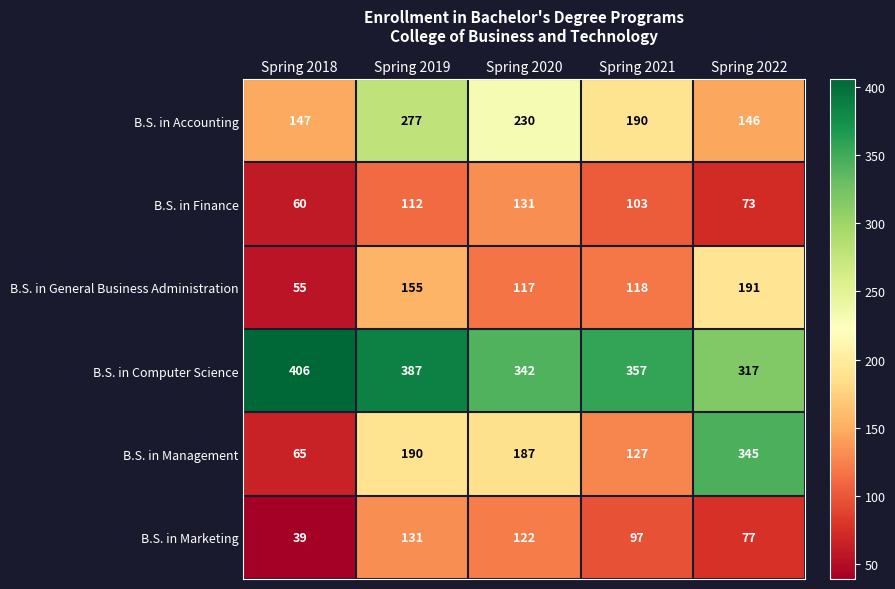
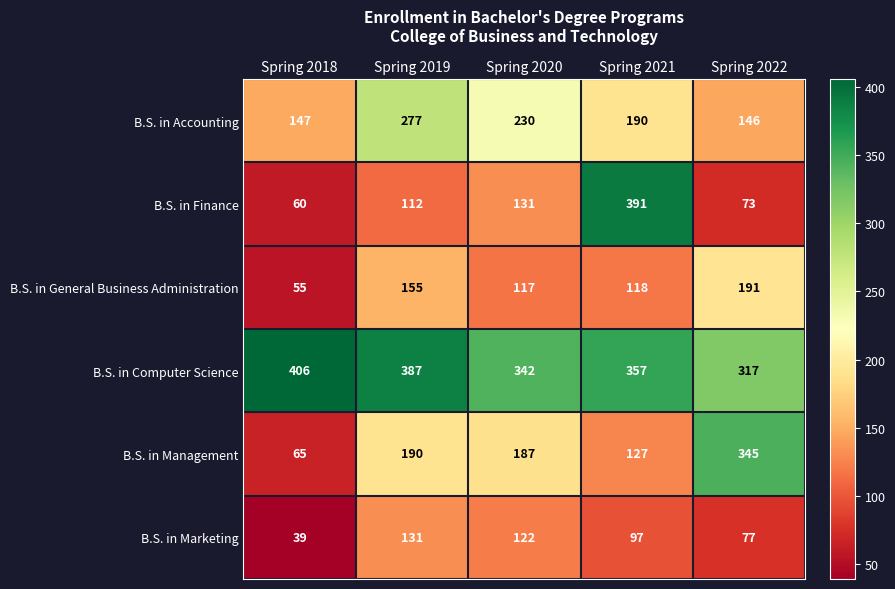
B.S. in Finance, Spring 2021: 103 -> 391
